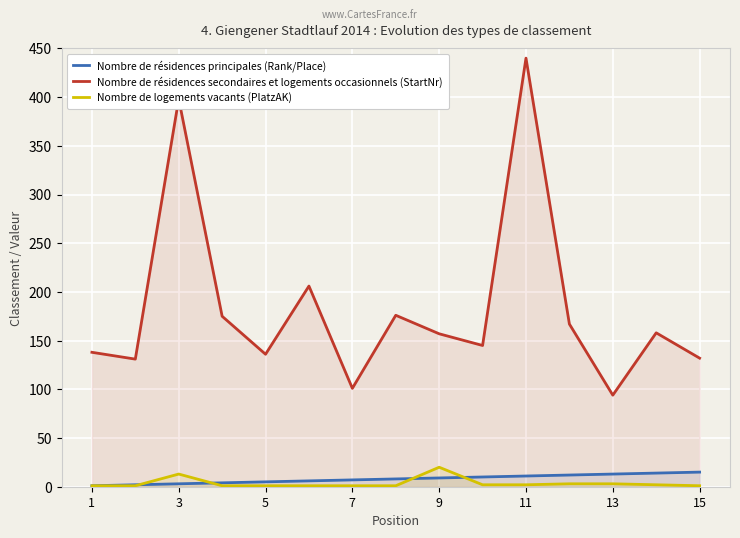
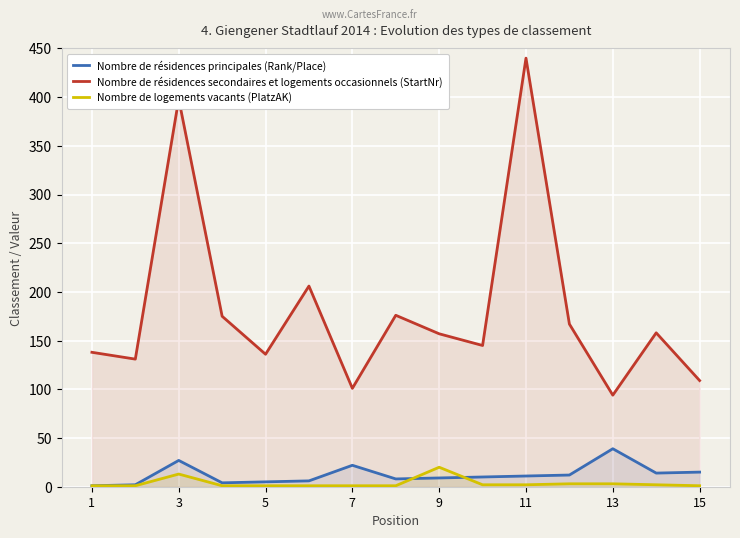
Nombre de résidences principales (Rank/Place), 3: 0 -> 30
Nombre de résidences principales (Rank/Place), 7: 10 -> 20
Nombre de résidences principales (Rank/Place), 13: 10 -> 40
Nombre de résidences secondaires et logements occasionnels (StartNr), 15: 130 -> 110
